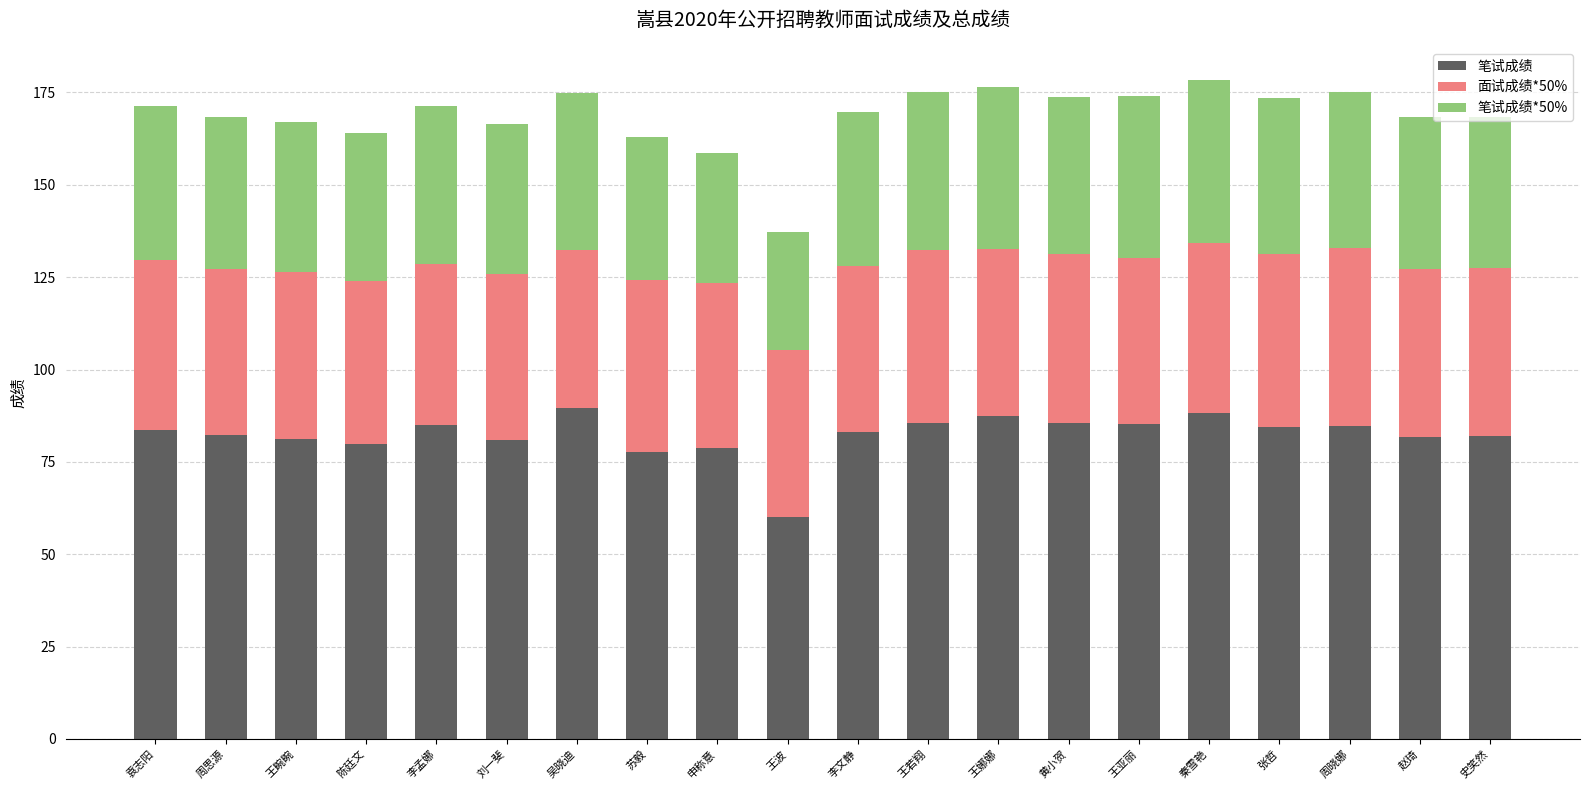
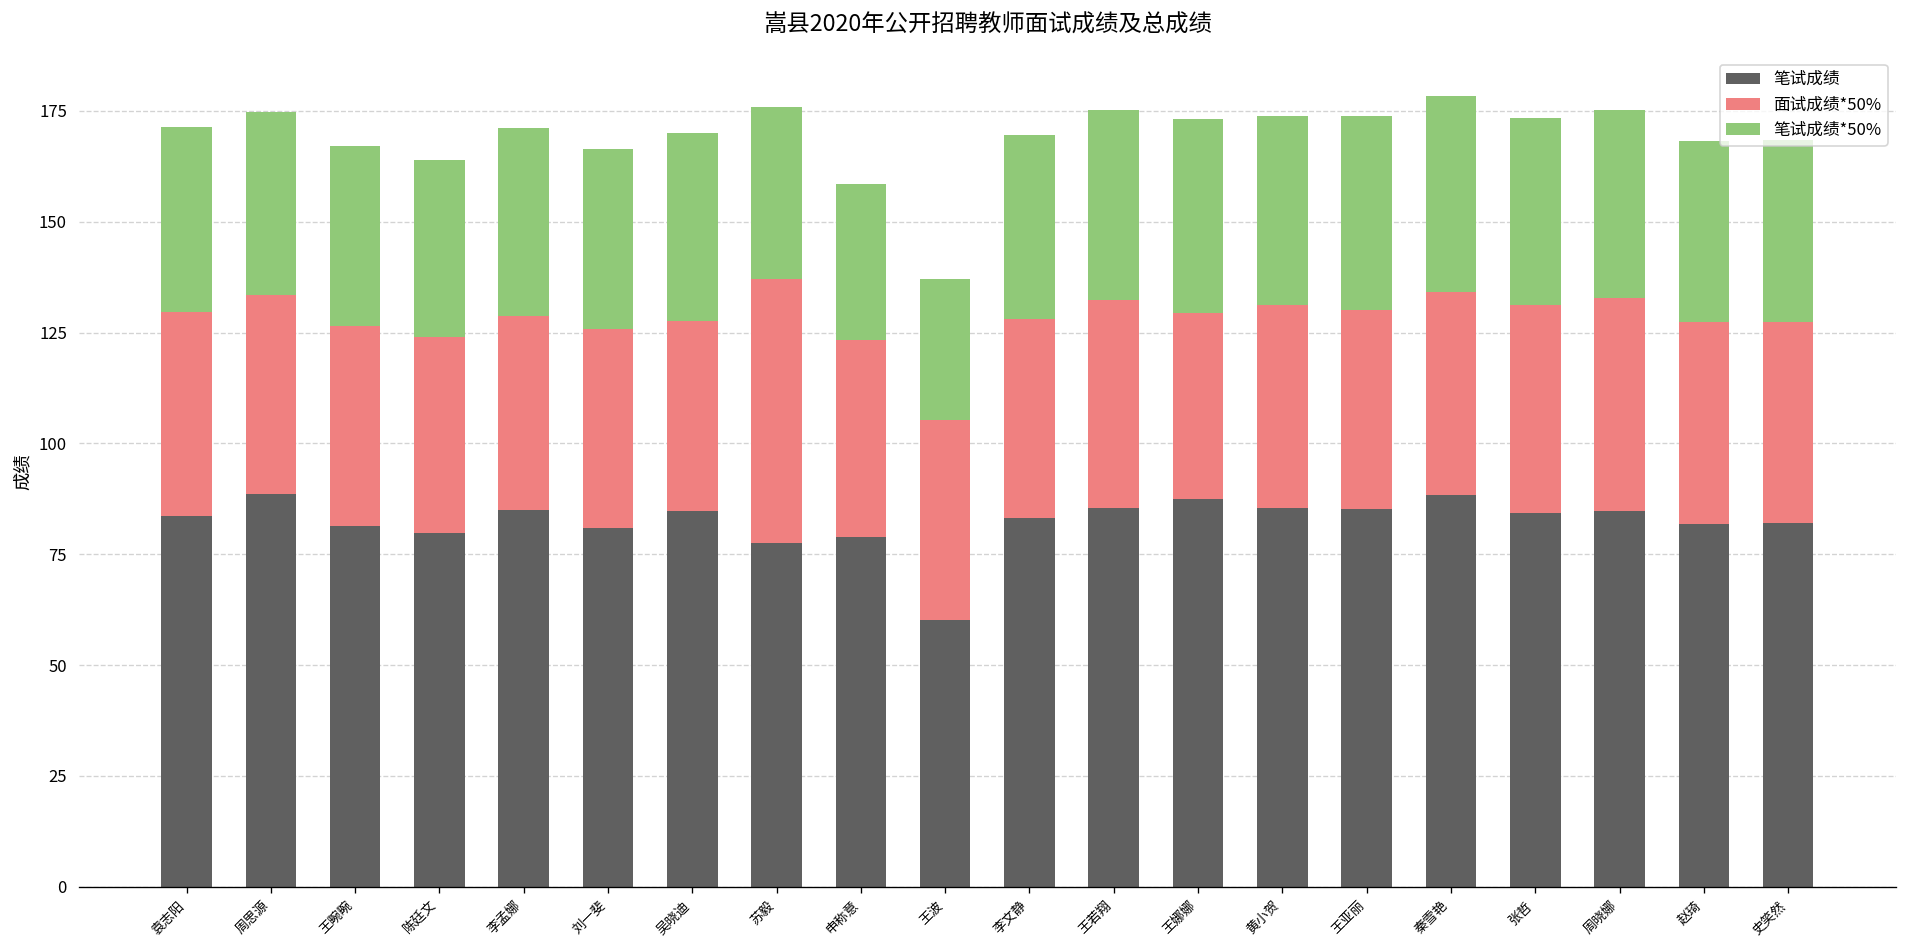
笔试成绩, 周思源: 82 -> 89
笔试成绩, 吴晓迪: 90 -> 85
面试成绩*50%, 苏毅: 47 -> 59
面试成绩*50%, 王娜娜: 45 -> 42
